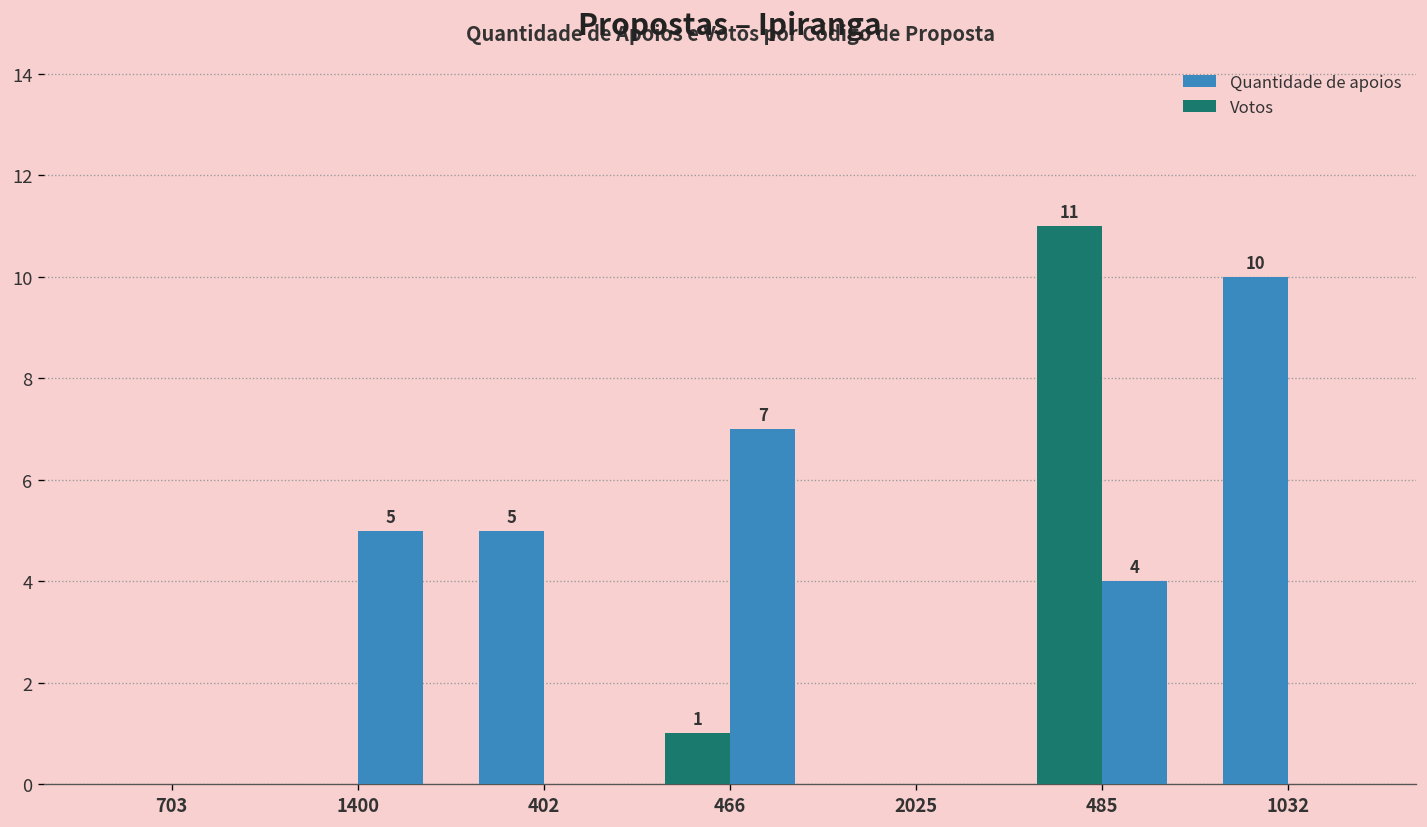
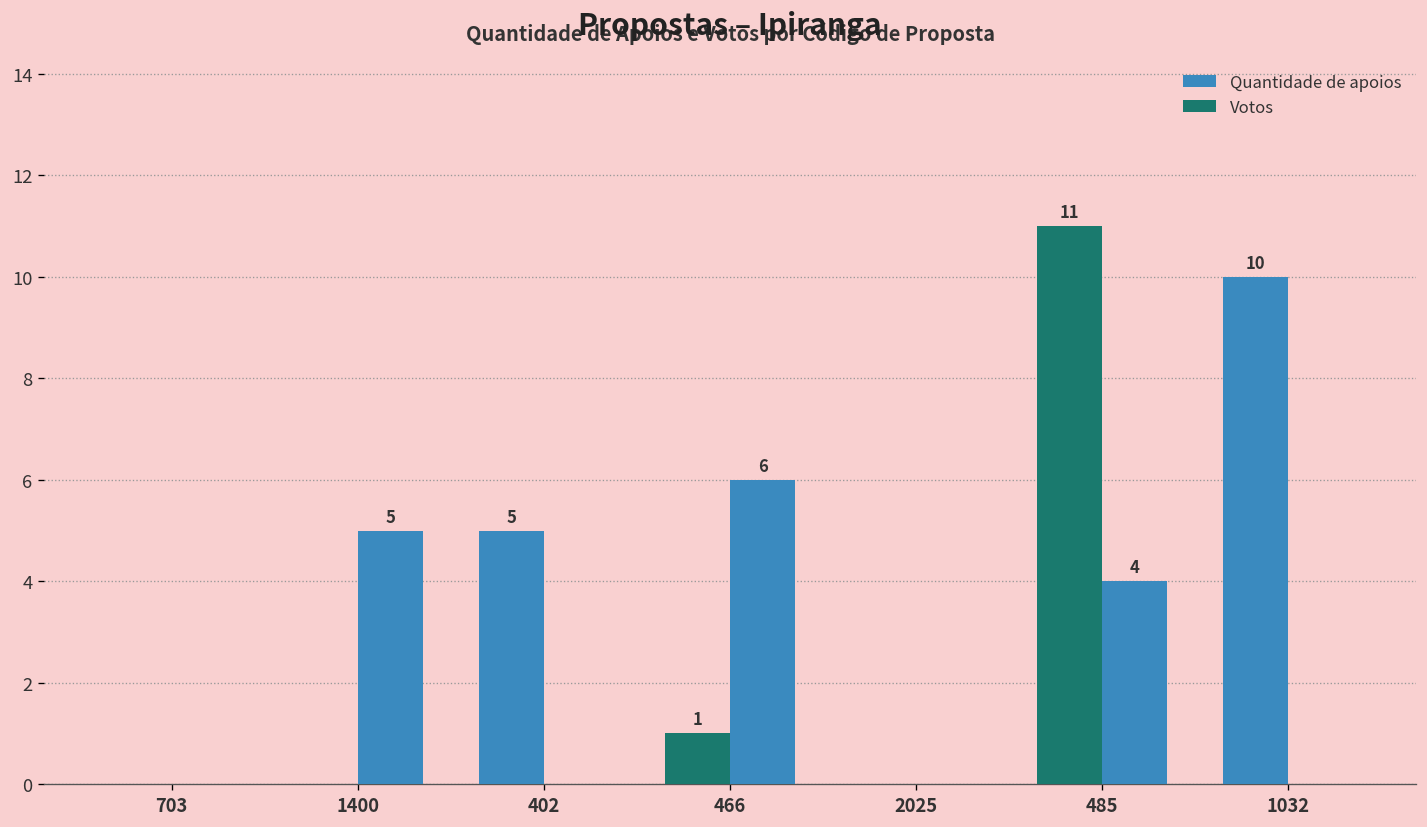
Votos, 466: 7 -> 6
